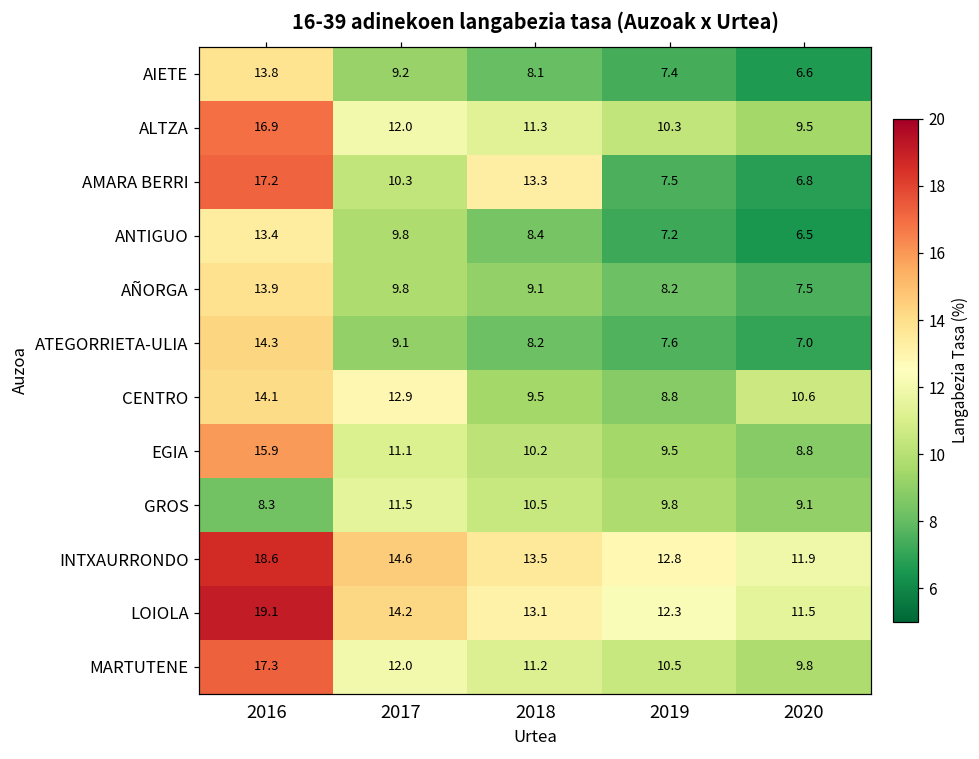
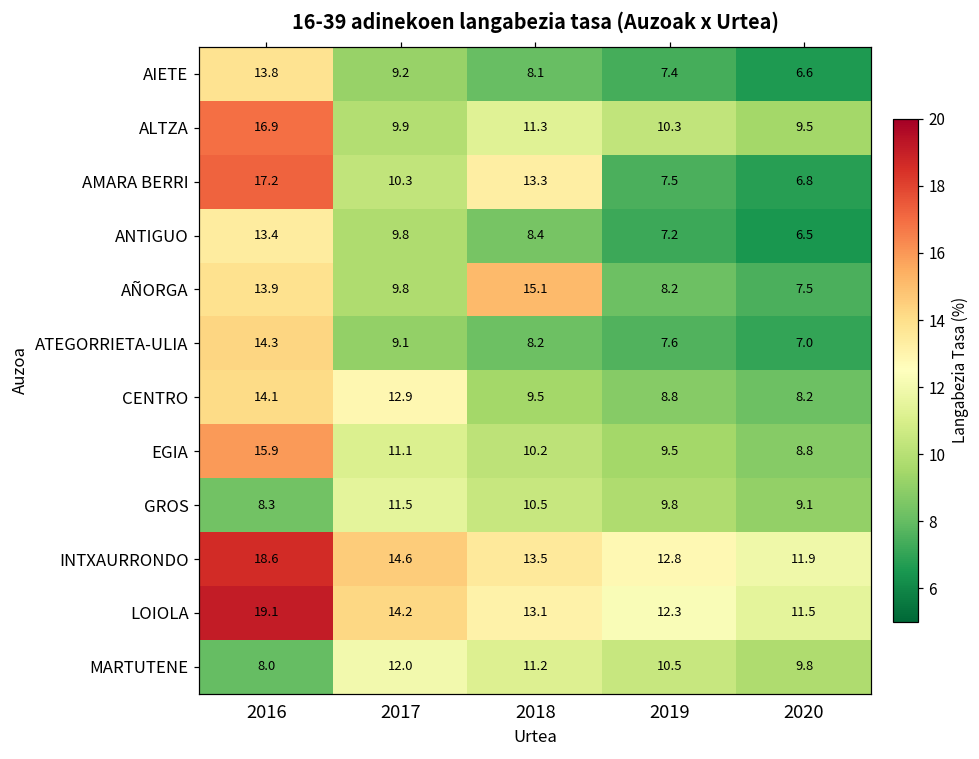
ALTZA, 2017: 12.0 -> 9.9
AÑORGA, 2018: 9.1 -> 15.1
CENTRO, 2020: 10.6 -> 8.2
MARTUTENE, 2016: 17.3 -> 8.0
